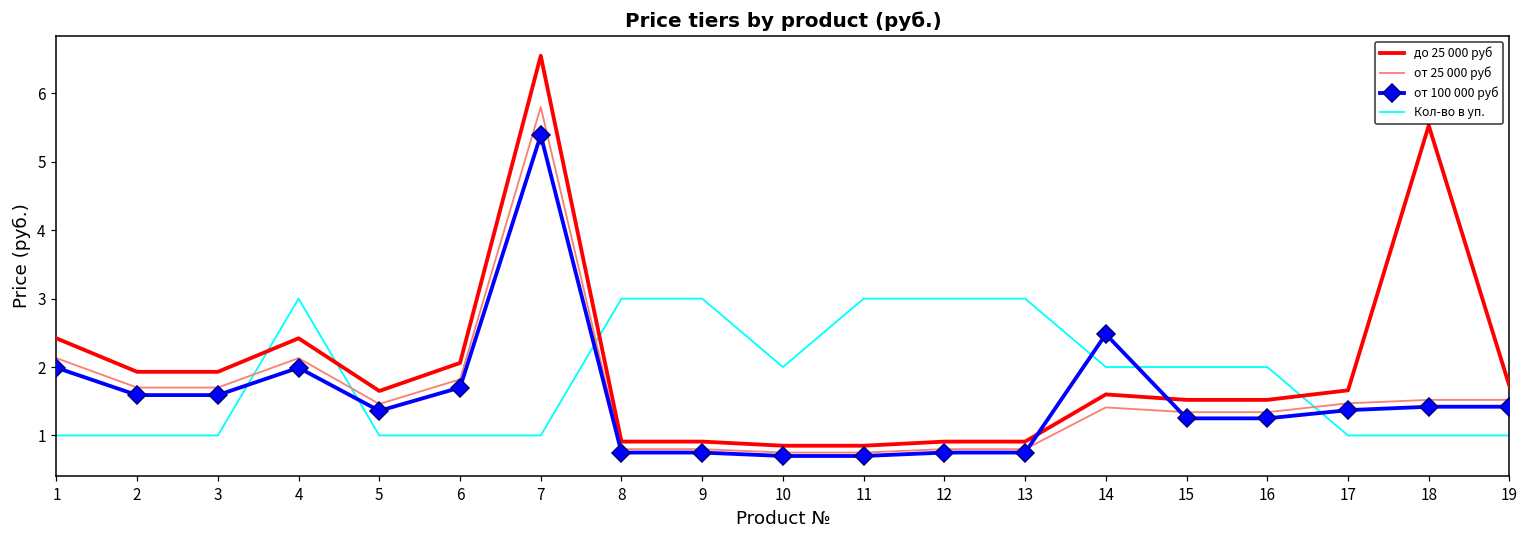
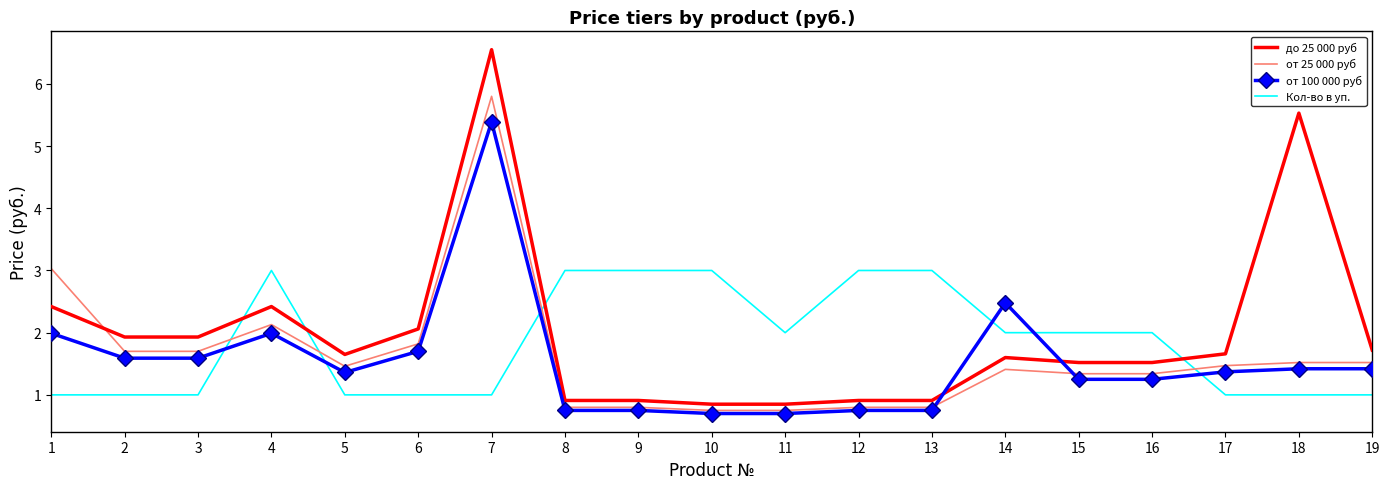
от 25 000 руб, 1: 2.1 -> 3.0
Кол-во в уп., 10: 2 -> 3
Кол-во в уп., 11: 3 -> 2
